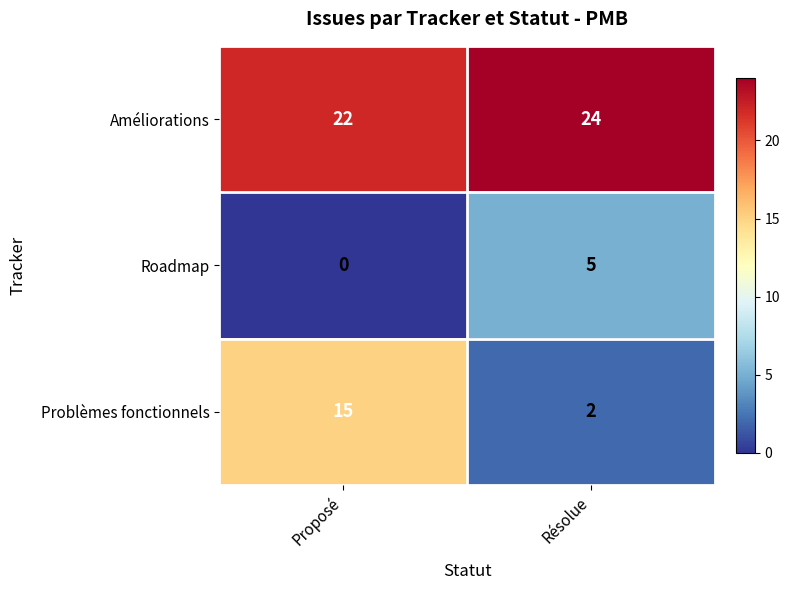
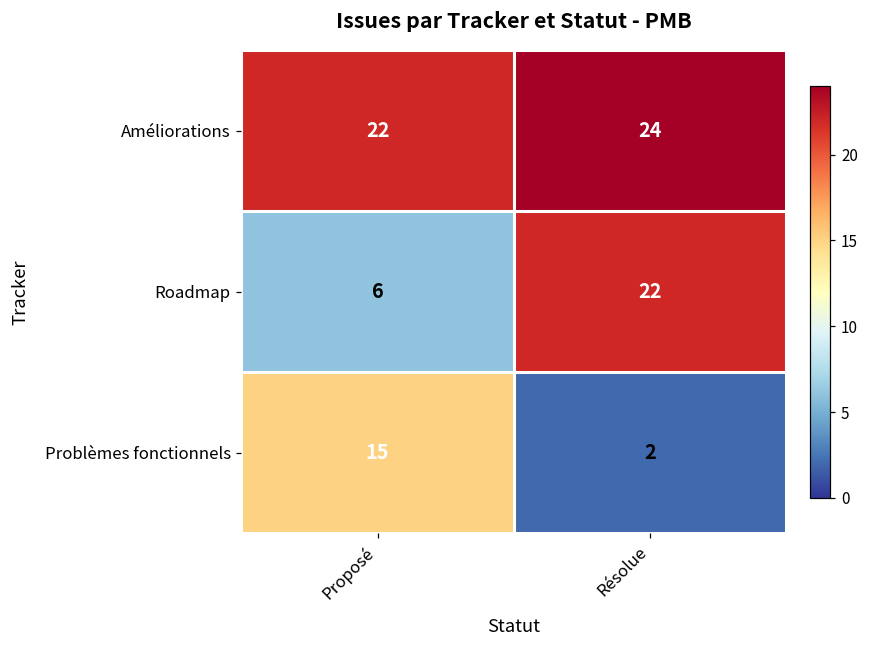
Roadmap, Proposé: 0 -> 6
Roadmap, Résolue: 5 -> 22
